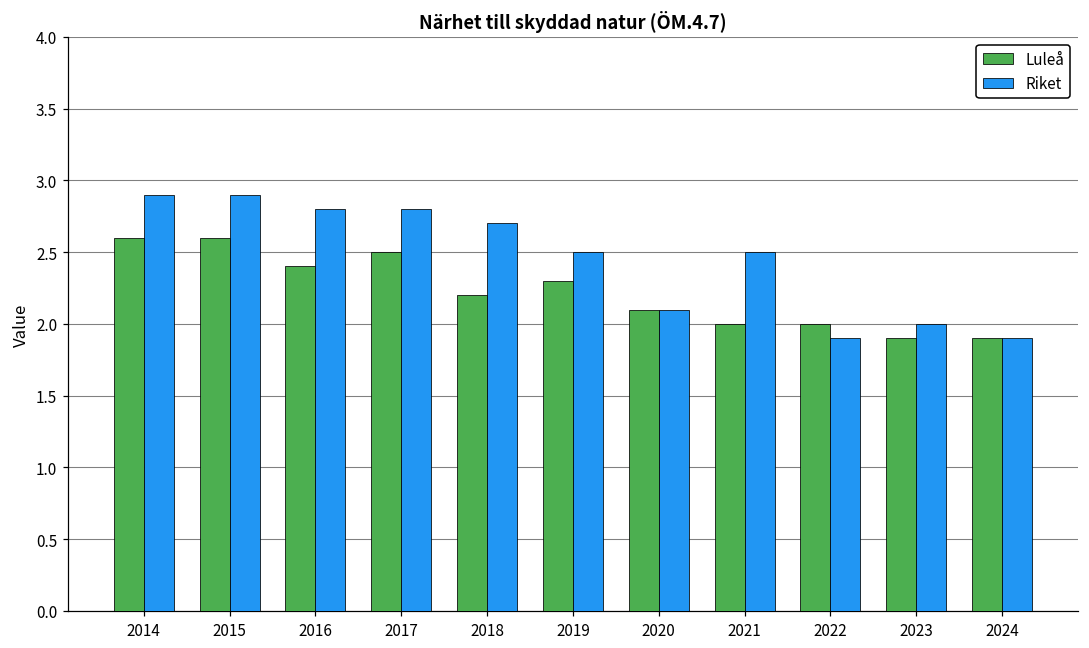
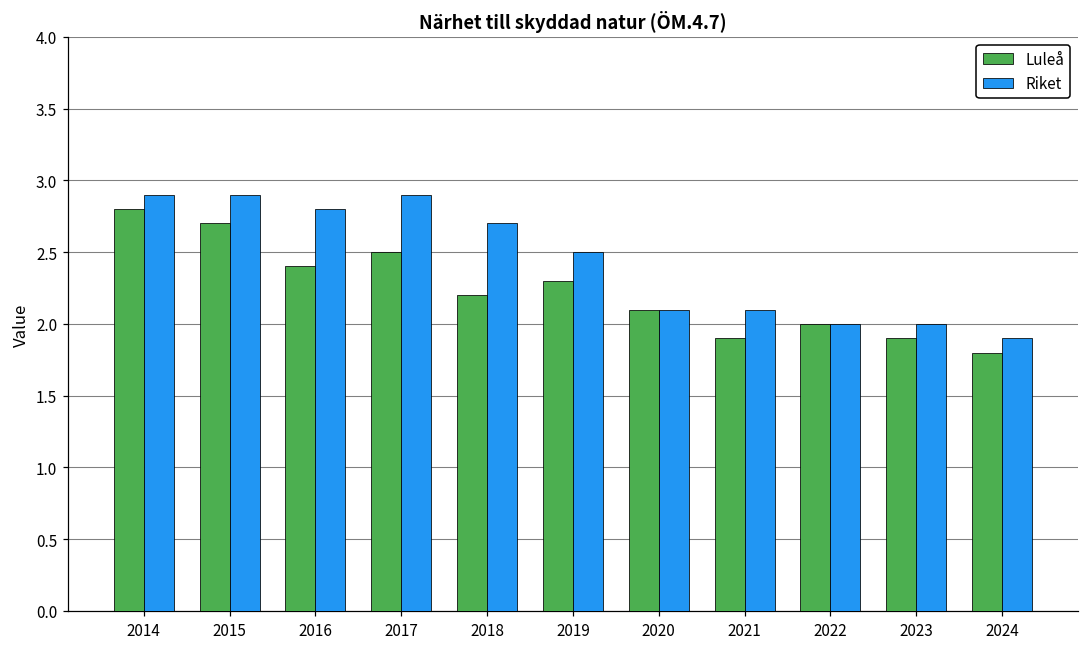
Luleå, 2014: 2.6 -> 2.8
Luleå, 2015: 2.6 -> 2.7
Riket, 2017: 2.8 -> 2.9
Luleå, 2021: 2.0 -> 1.9
Riket, 2021: 2.5 -> 2.1
Riket, 2022: 1.9 -> 2.0
Luleå, 2024: 1.9 -> 1.8
